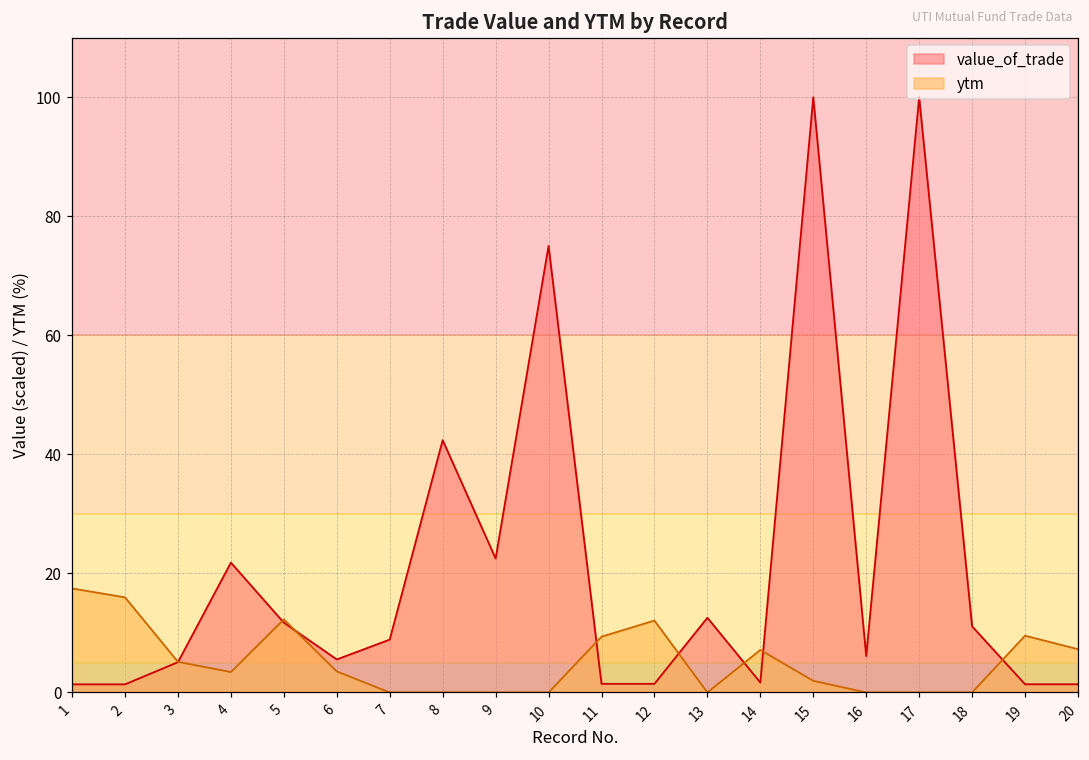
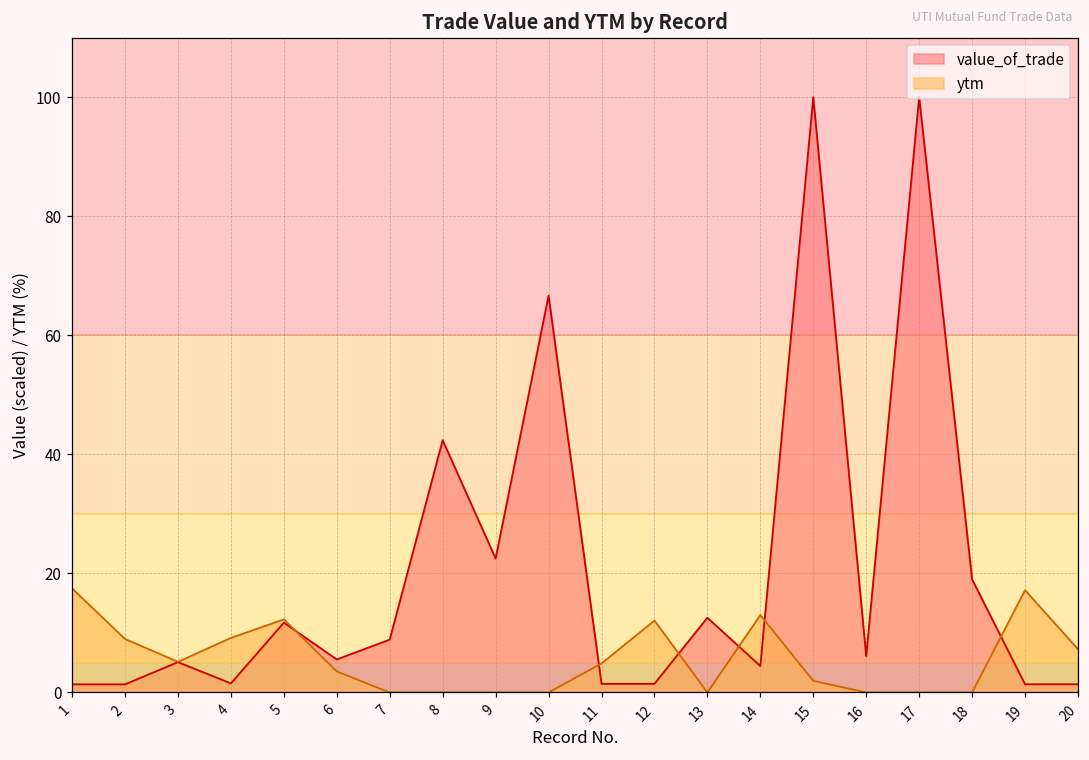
ytm, 2: 16 -> 9
value_of_trade, 4: 22 -> 2
ytm, 4: 3 -> 9
value_of_trade, 10: 75 -> 67
ytm, 11: 9 -> 5
value_of_trade, 14: 2 -> 4
ytm, 14: 7 -> 13
value_of_trade, 18: 11 -> 19
ytm, 19: 10 -> 17
